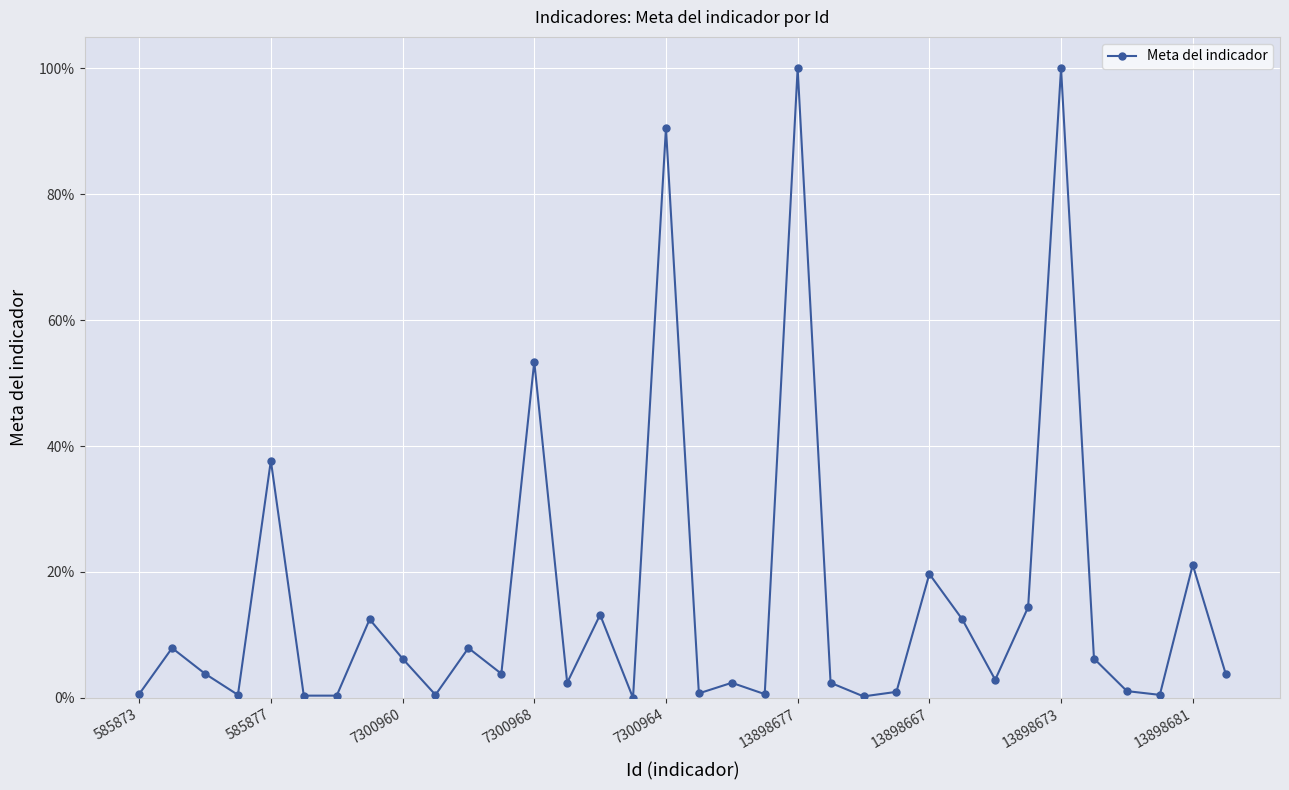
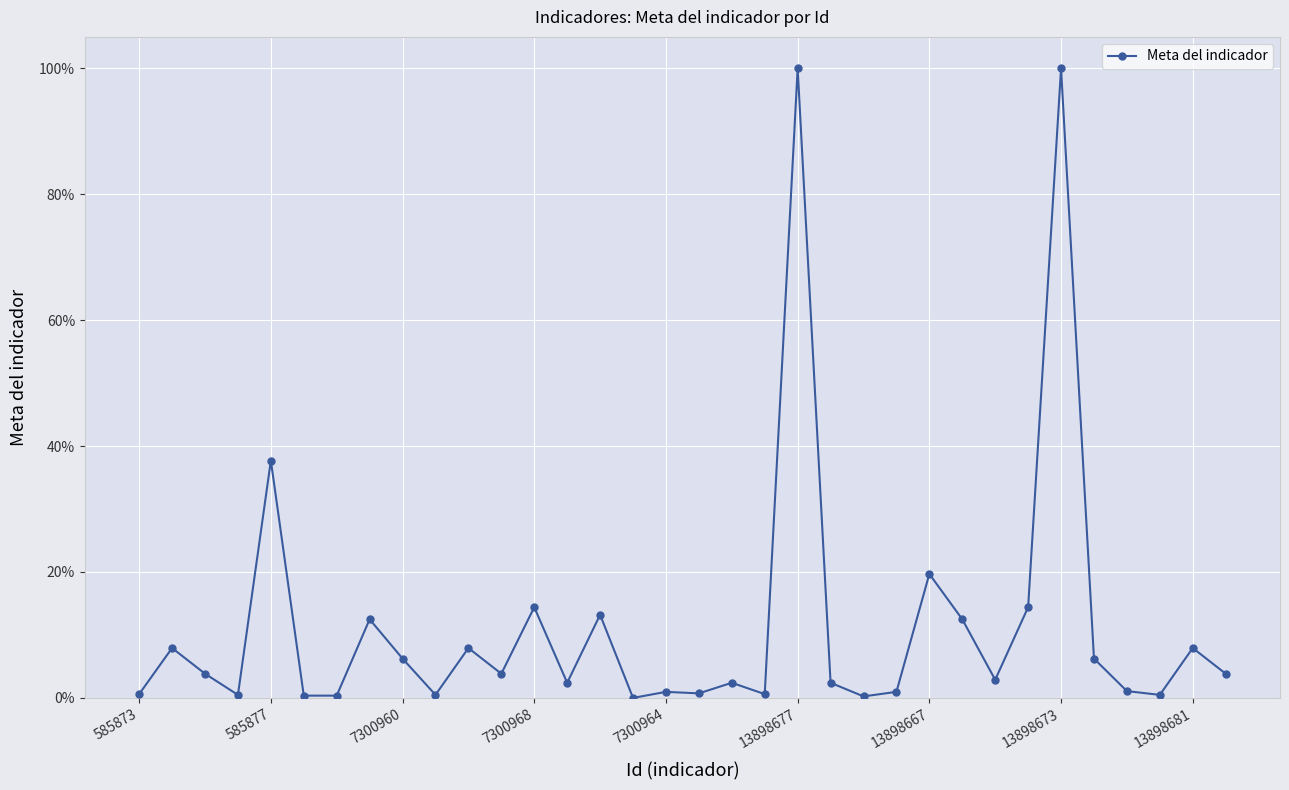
7300968: 53% -> 14%
7300964: 91% -> 1%
13898681: 21% -> 8%
